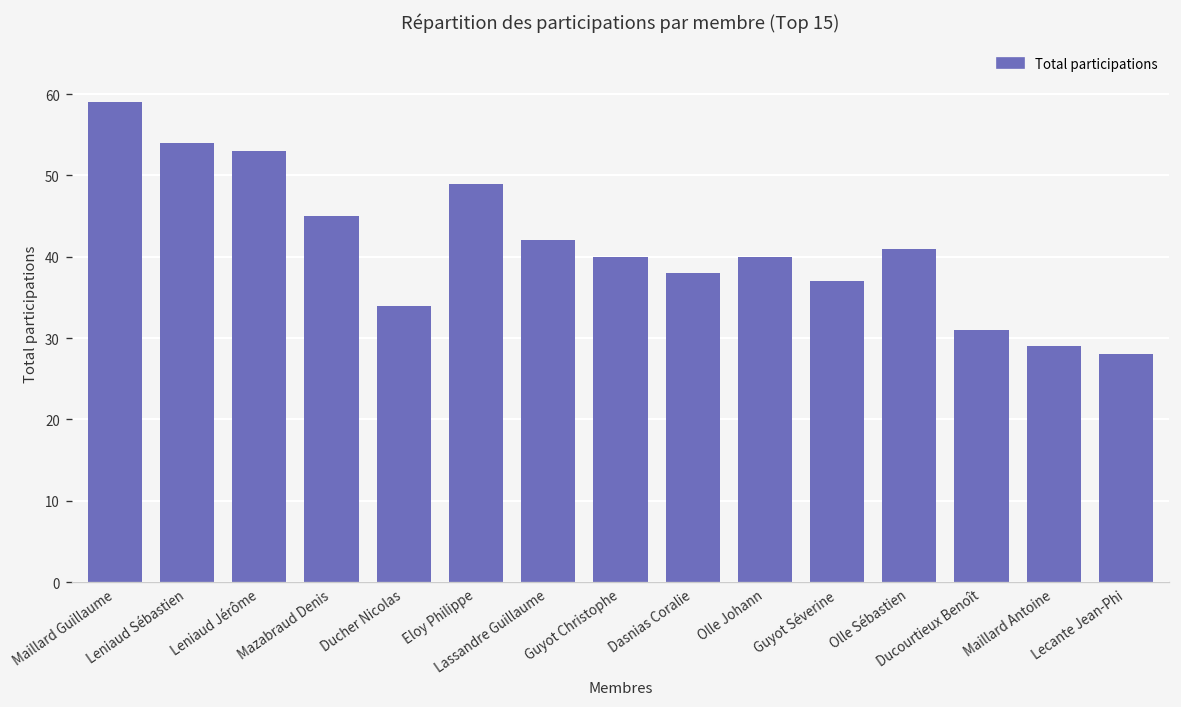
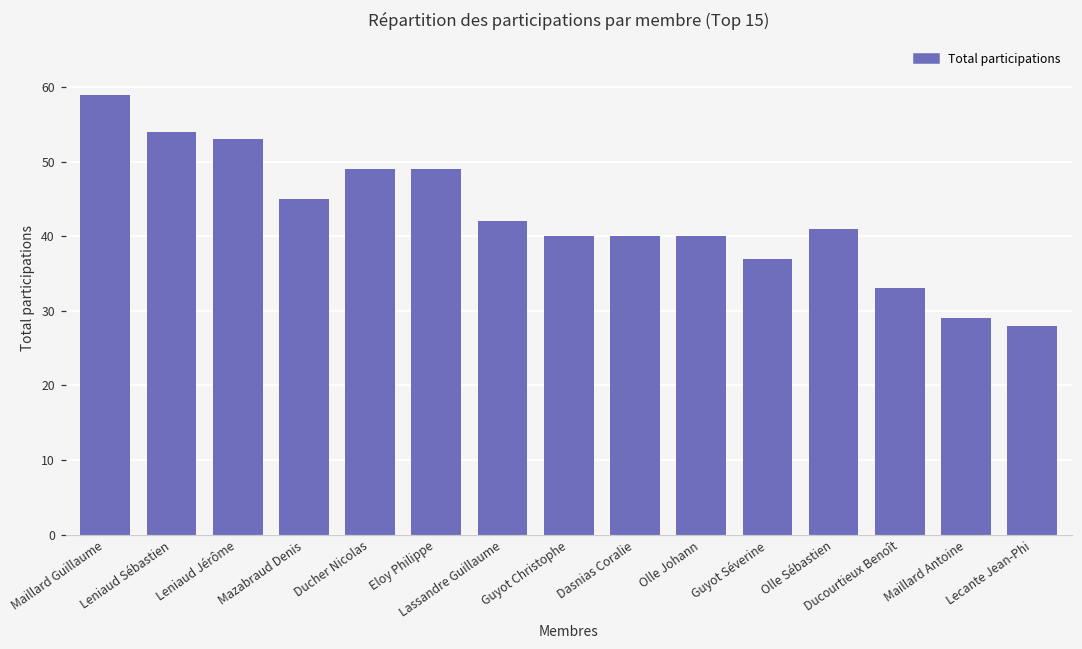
Ducher Nicolas: 34 -> 49
Dasnias Coralie: 38 -> 40
Ducourtieux Benoît: 31 -> 33
